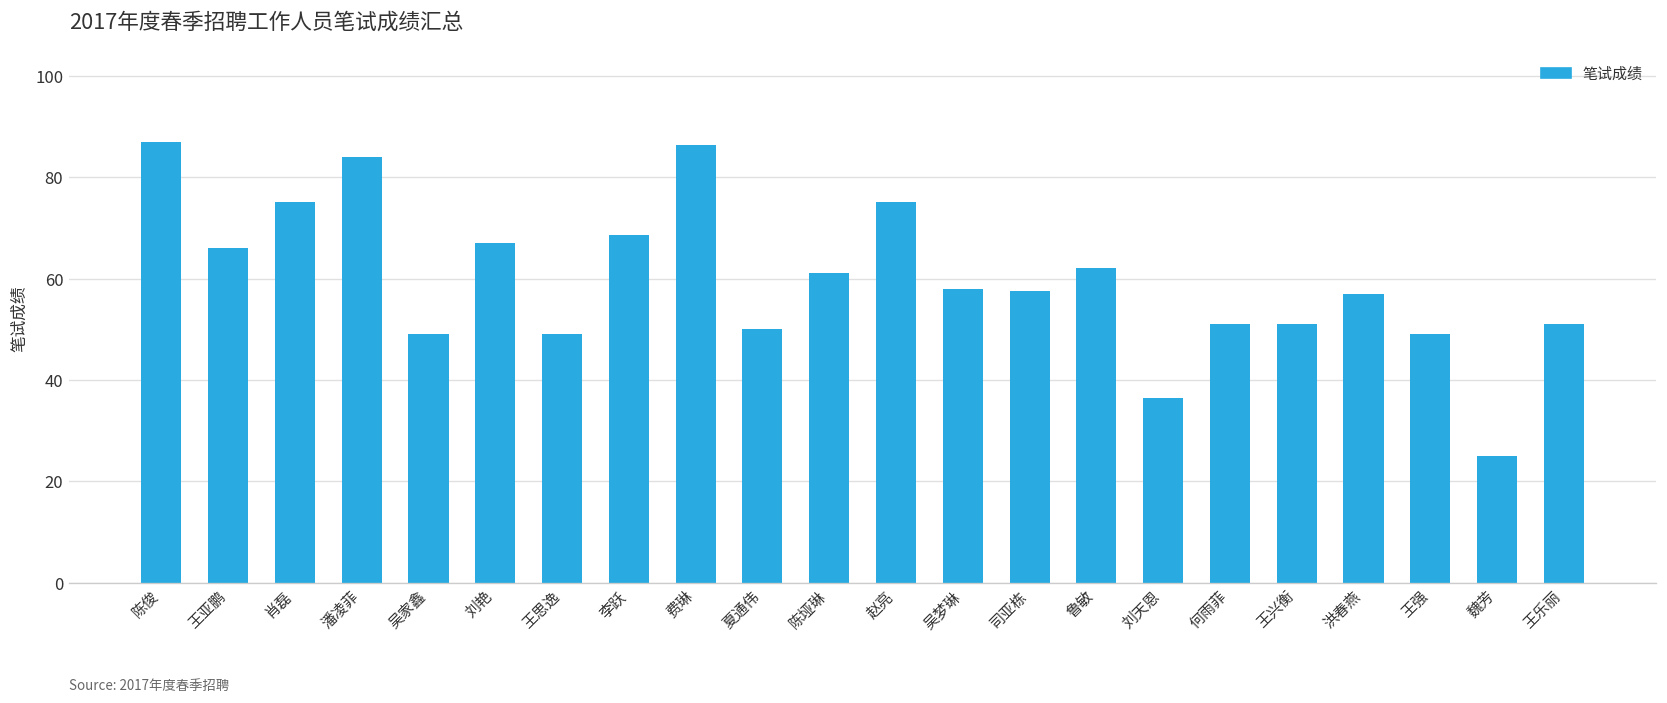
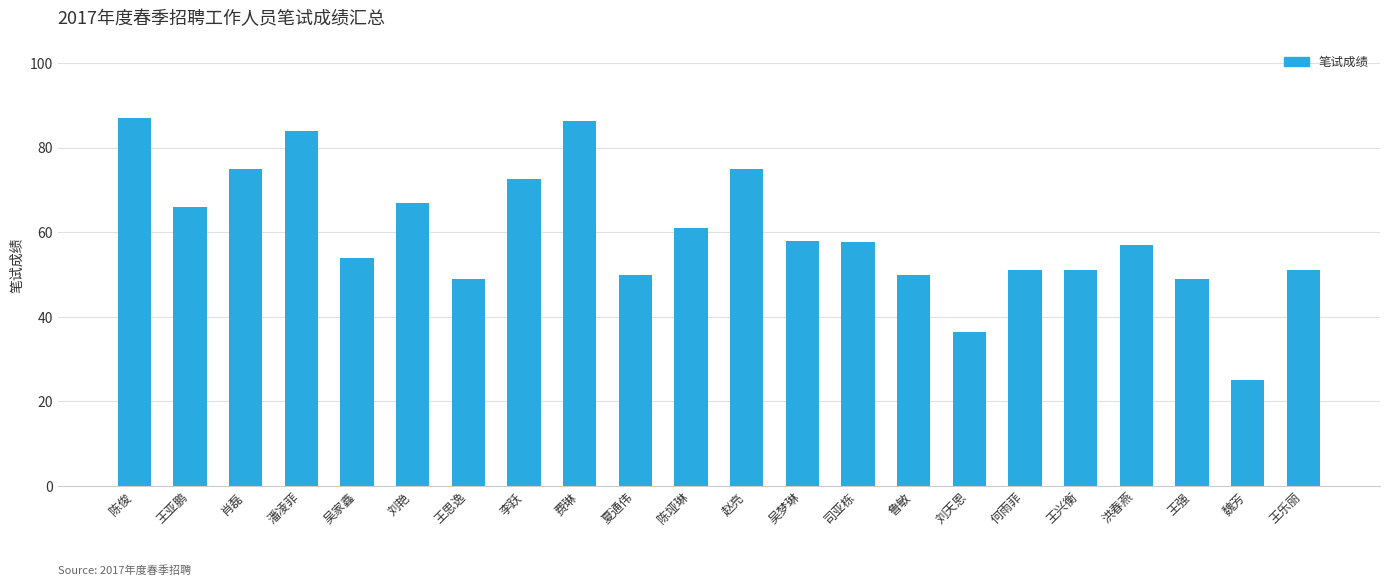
吴家鑫: 49 -> 54
李跃: 69 -> 73
鲁敏: 62 -> 50
